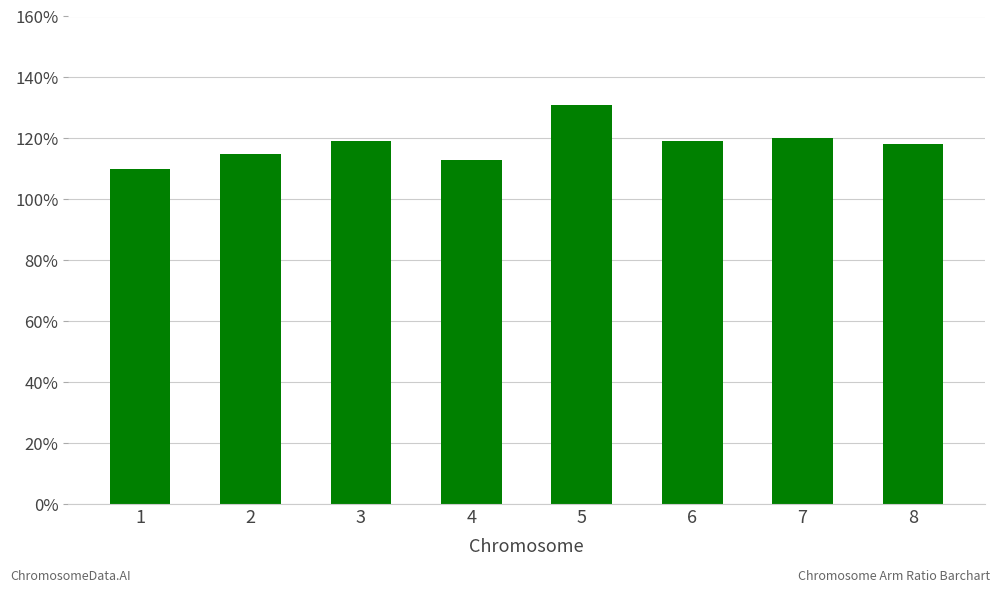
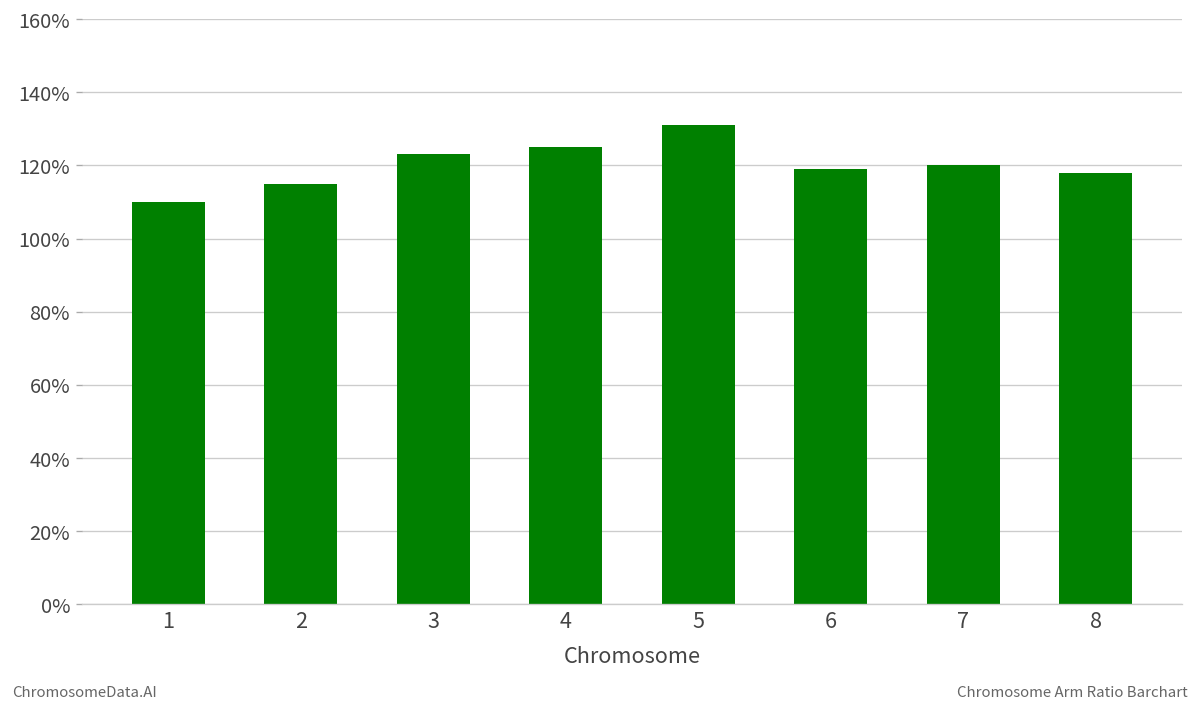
3: 119% -> 123%
4: 113% -> 125%
